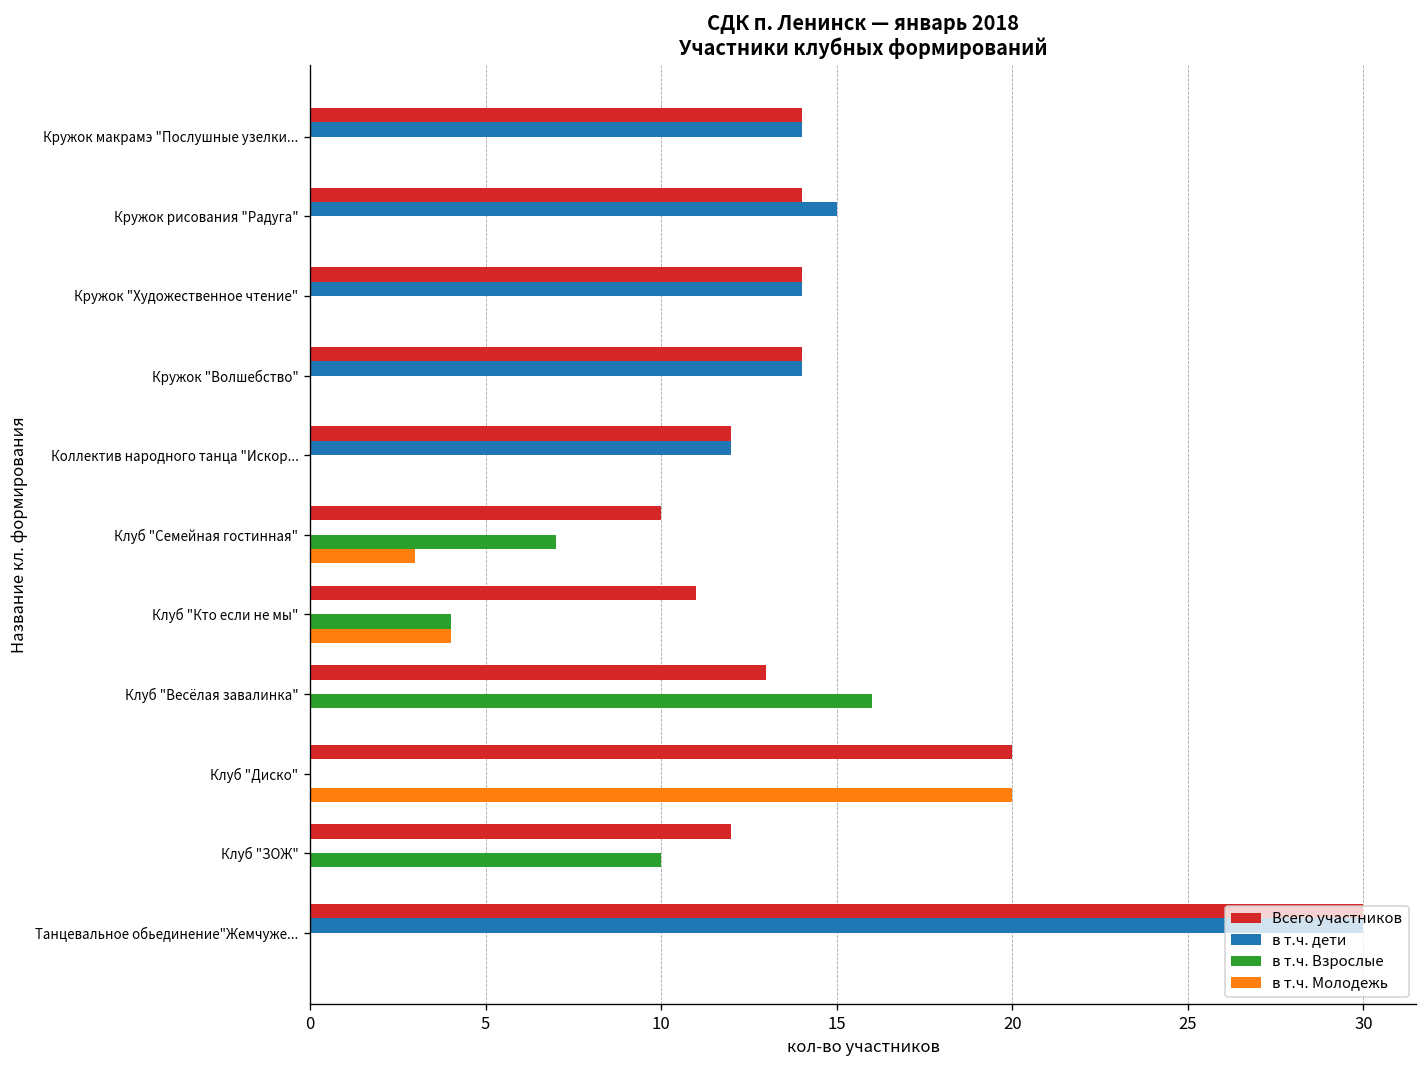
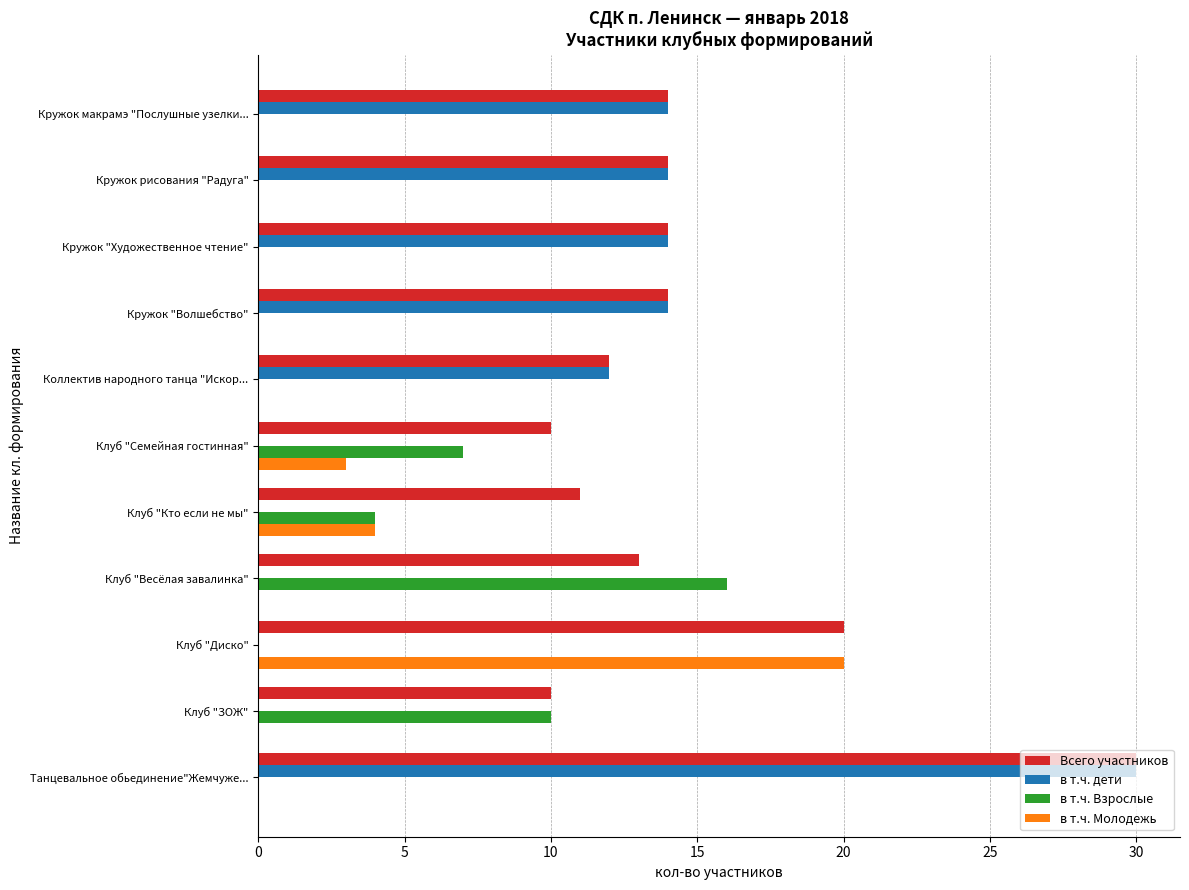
в т.ч. дети, Кружок рисования "Радуга": 15 -> 14
Всего участников, Клуб "ЗОЖ": 12 -> 10
